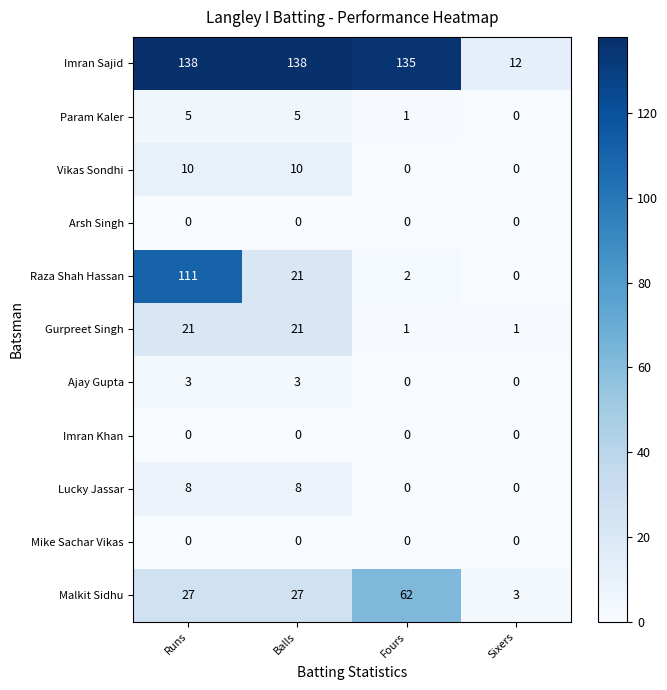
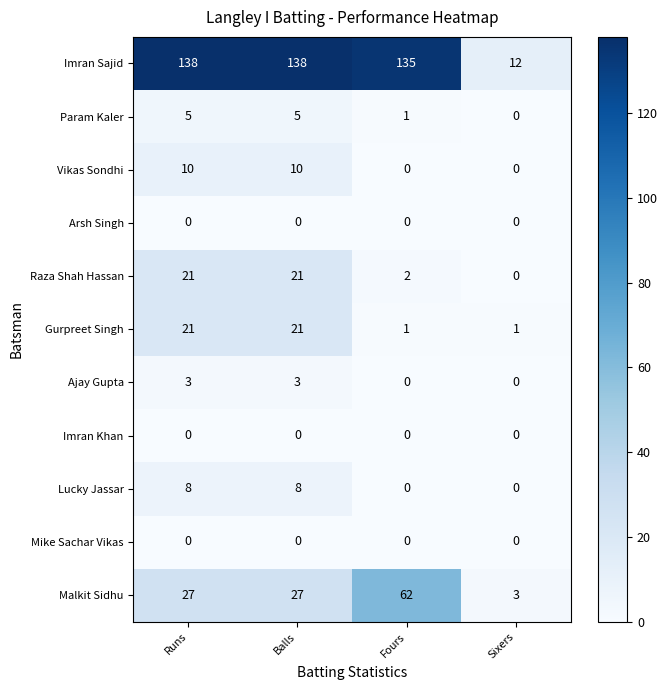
Raza Shah Hassan, Runs: 111 -> 21
